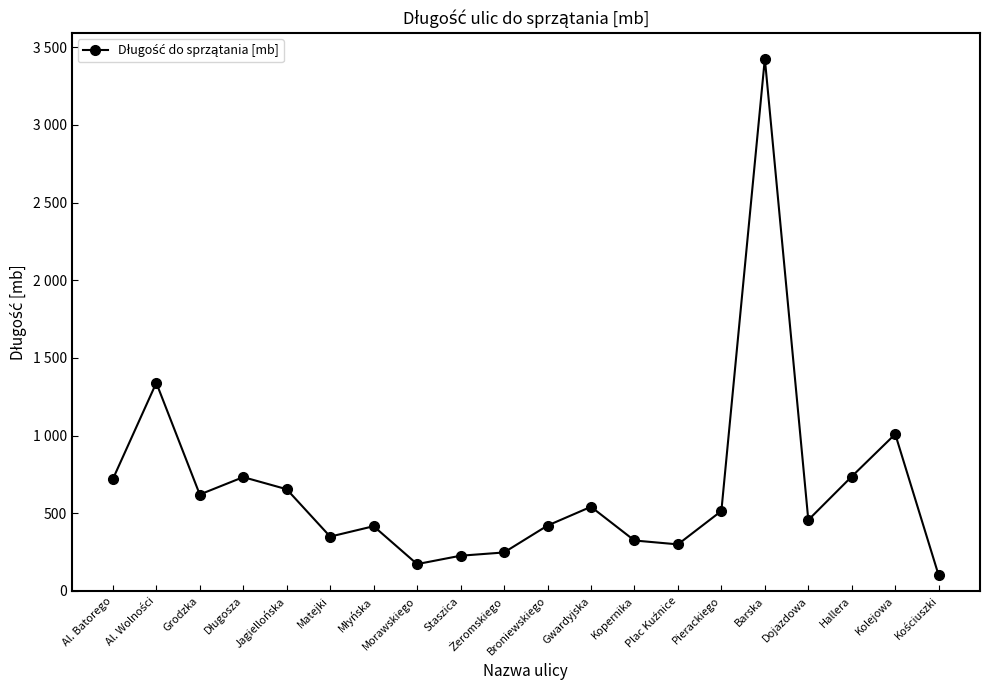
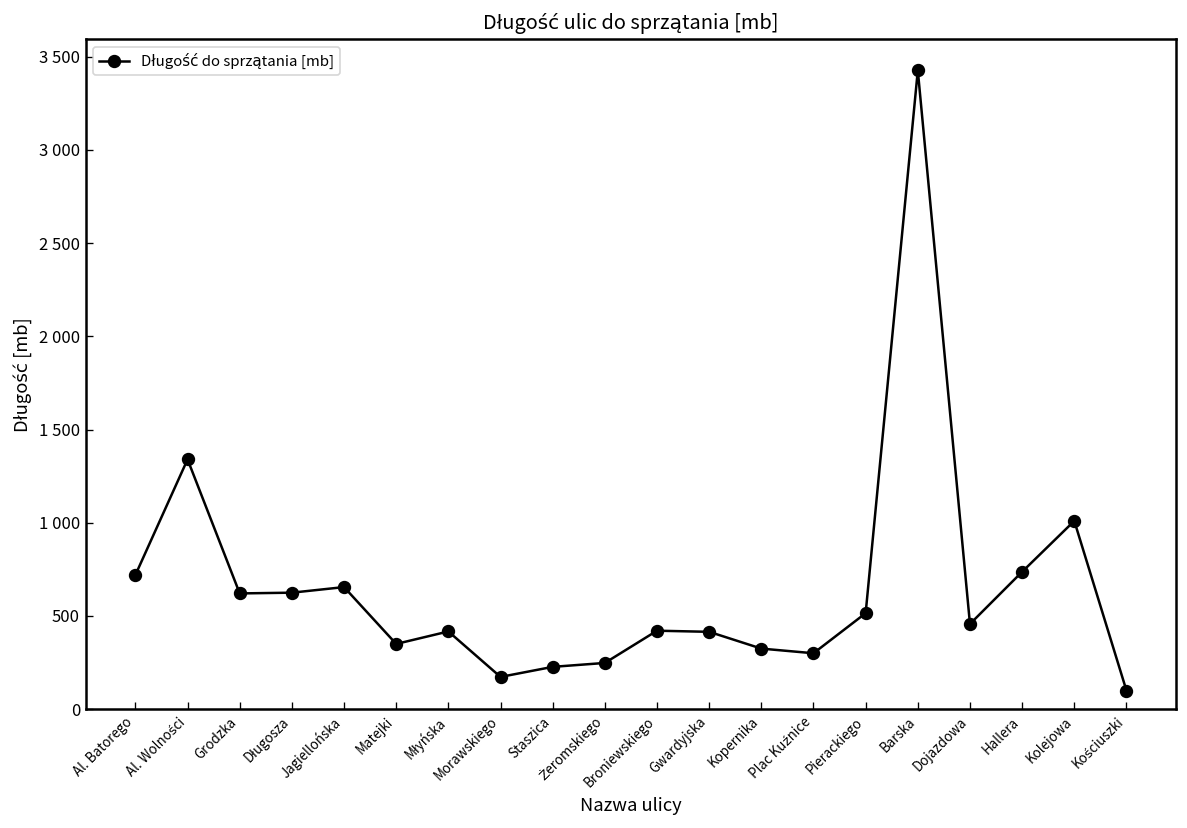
Długosza: 730 -> 630
Gwardyjska: 540 -> 420
